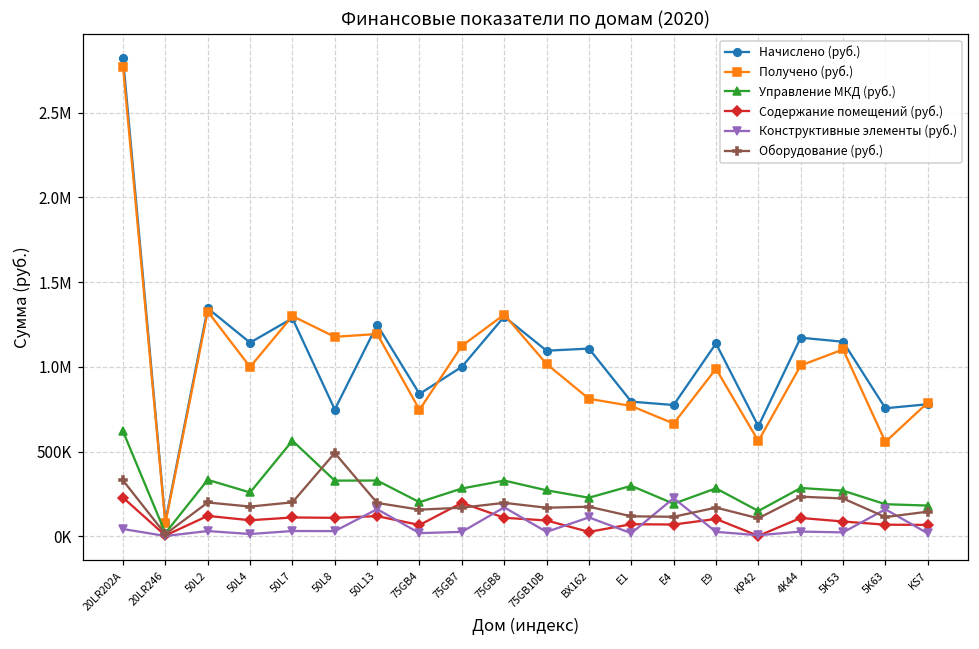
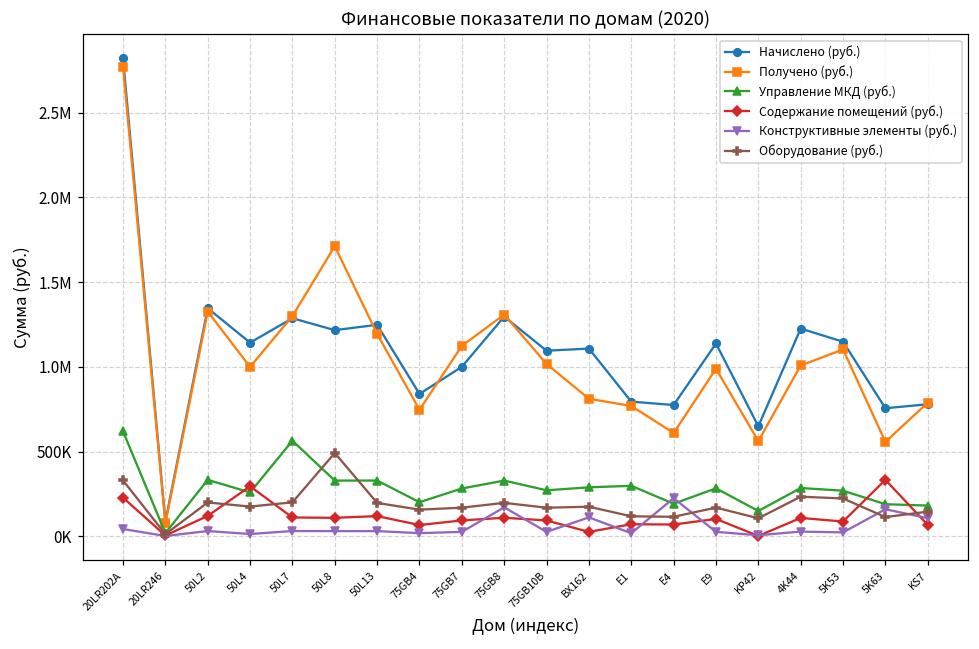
Содержание помещений (руб.), 50L4: 100000 -> 300000
Начислено (руб.), 50L8: 750000 -> 1220000
Получено (руб.), 50L8: 1180000 -> 1710000
Конструктивные элементы (руб.), 50L13: 160000 -> 30000
Содержание помещений (руб.), 75GB7: 200000 -> 90000
Управление МКД (руб.), BX162: 230000 -> 290000
Получено (руб.), E4: 670000 -> 610000
Начислено (руб.), 4K44: 1170000 -> 1230000
Содержание помещений (руб.), 5K63: 70000 -> 330000
Конструктивные элементы (руб.), KS7: 20000 -> 110000
